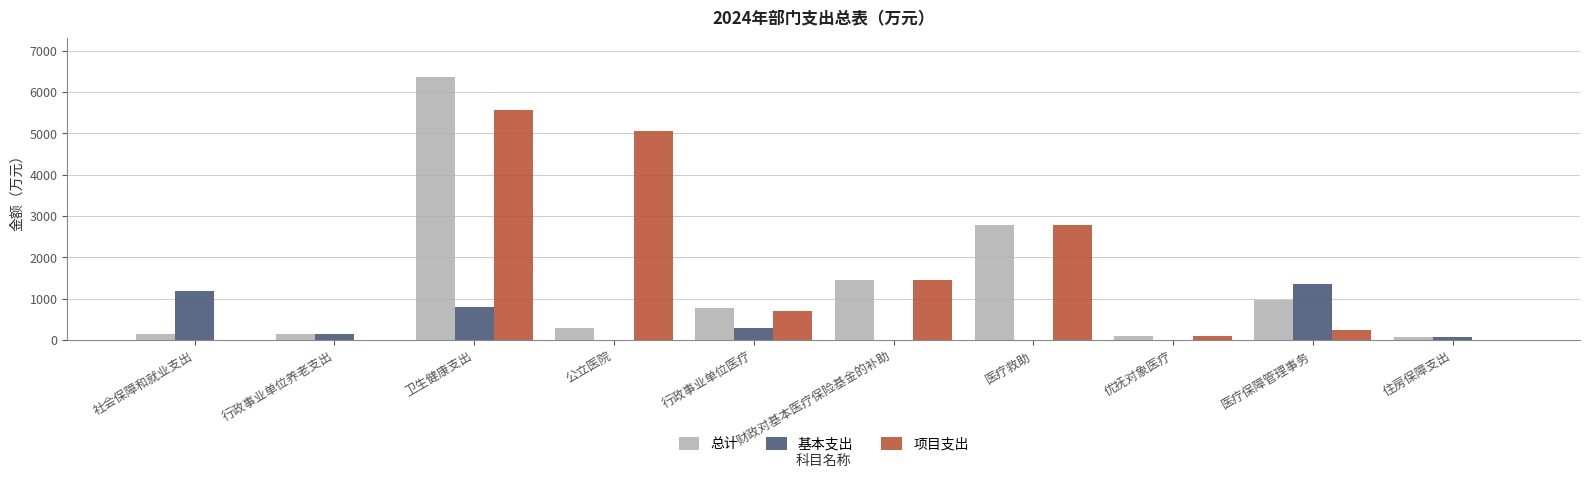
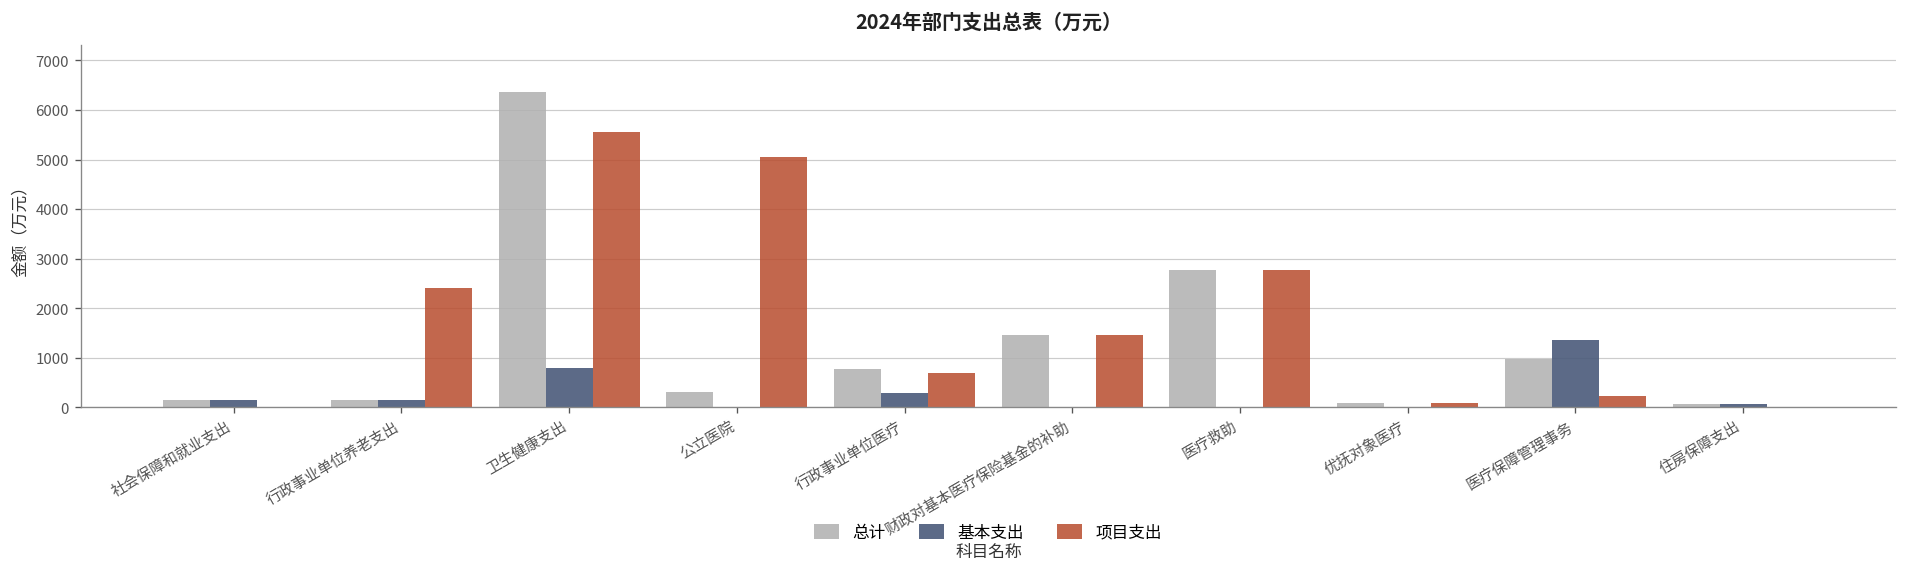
基本支出, 社会保障和就业支出: 1200 -> 100
项目支出, 行政事业单位养老支出: 0 -> 2400
